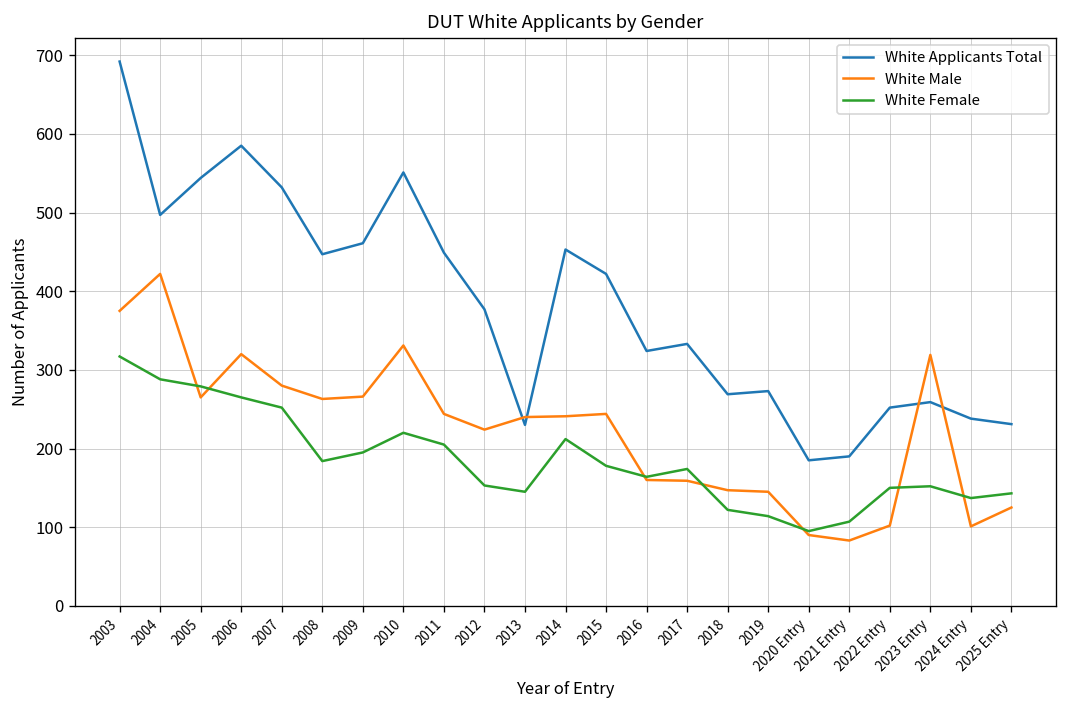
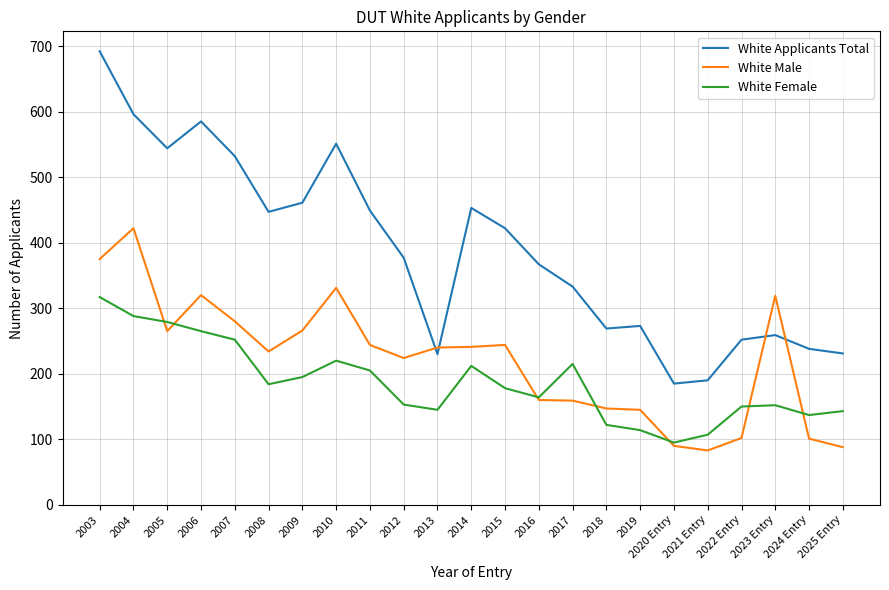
White Applicants Total, 2004: 500 -> 600
White Male, 2008: 260 -> 230
White Applicants Total, 2016: 320 -> 370
White Female, 2017: 170 -> 220
White Male, 2025 Entry: 130 -> 90
